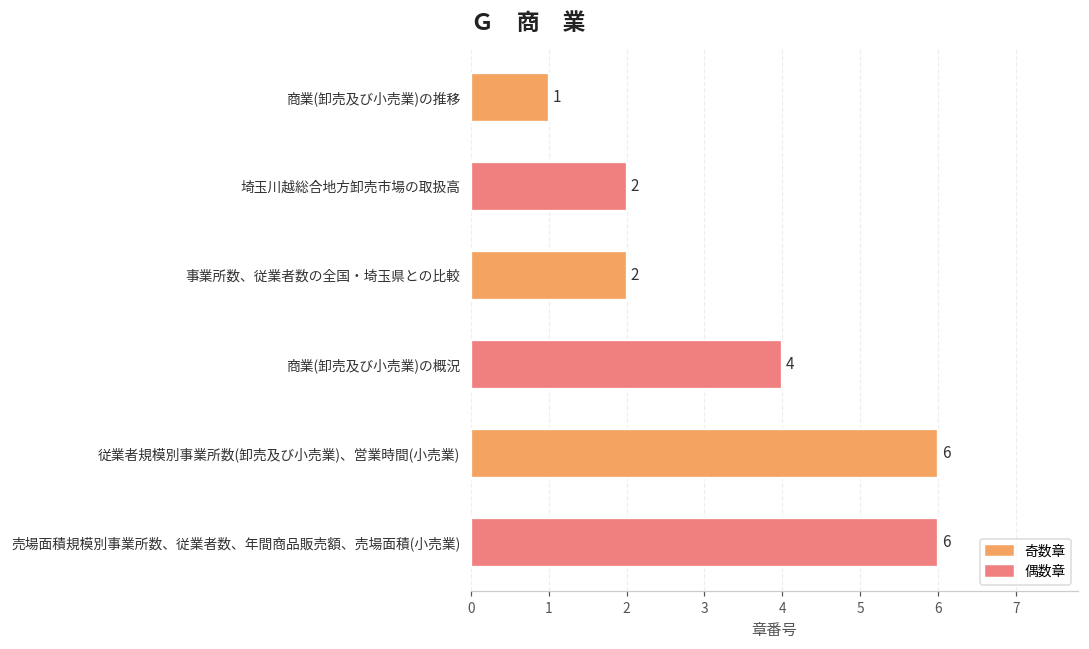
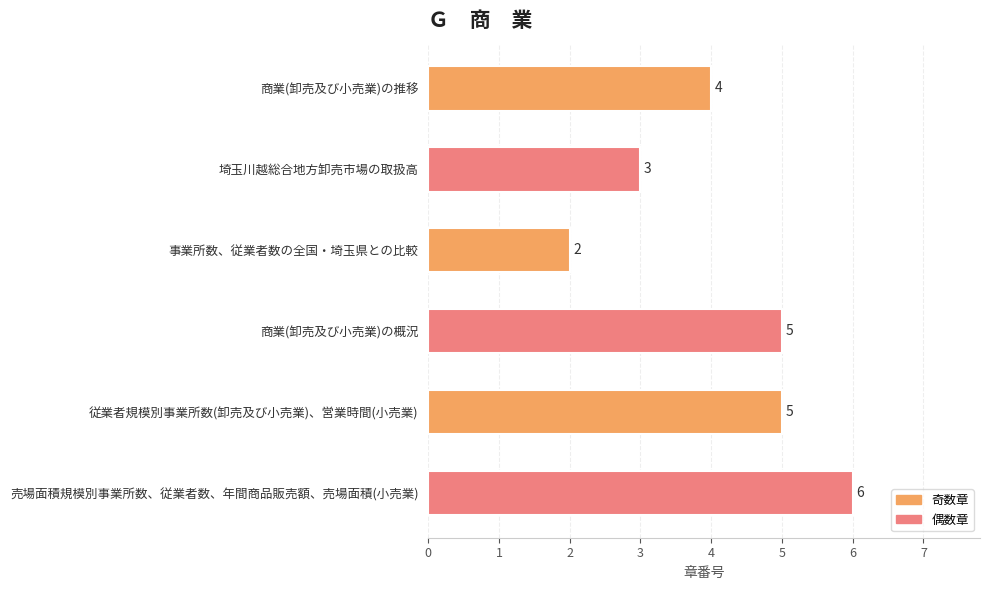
商業(卸売及び小売業)の推移: 1 -> 4
埼玉川越総合地方卸売市場の取扱高: 2 -> 3
商業(卸売及び小売業)の概況: 4 -> 5
従業者規模別事業所数(卸売及び小売業)、営業時間(小売業): 6 -> 5
